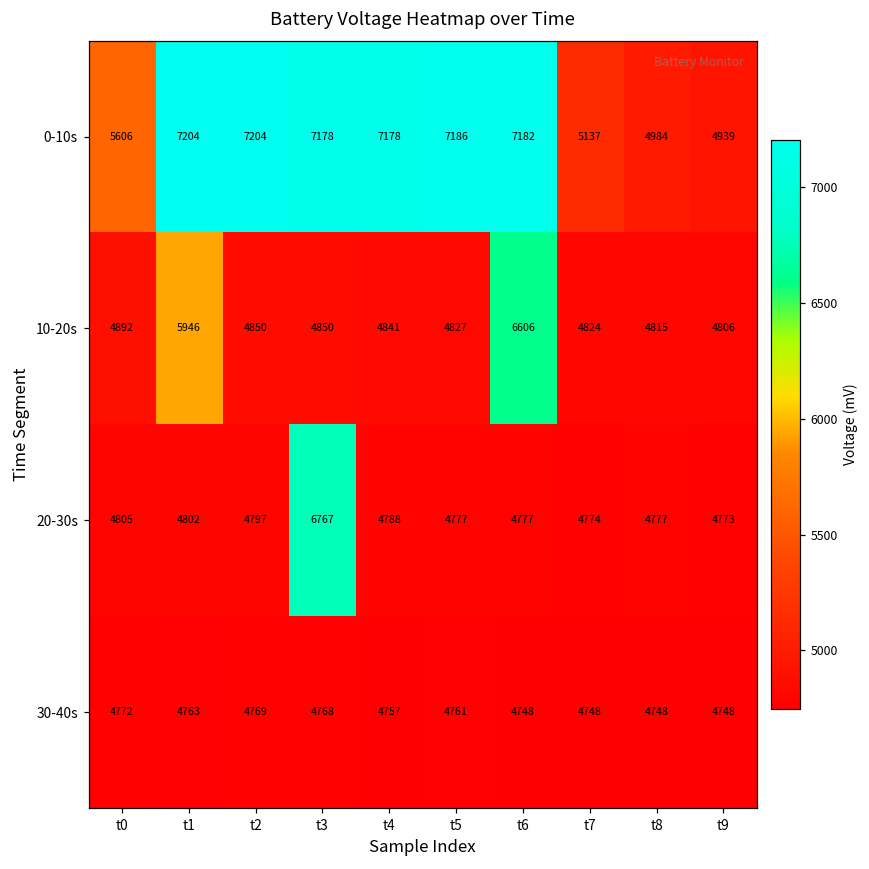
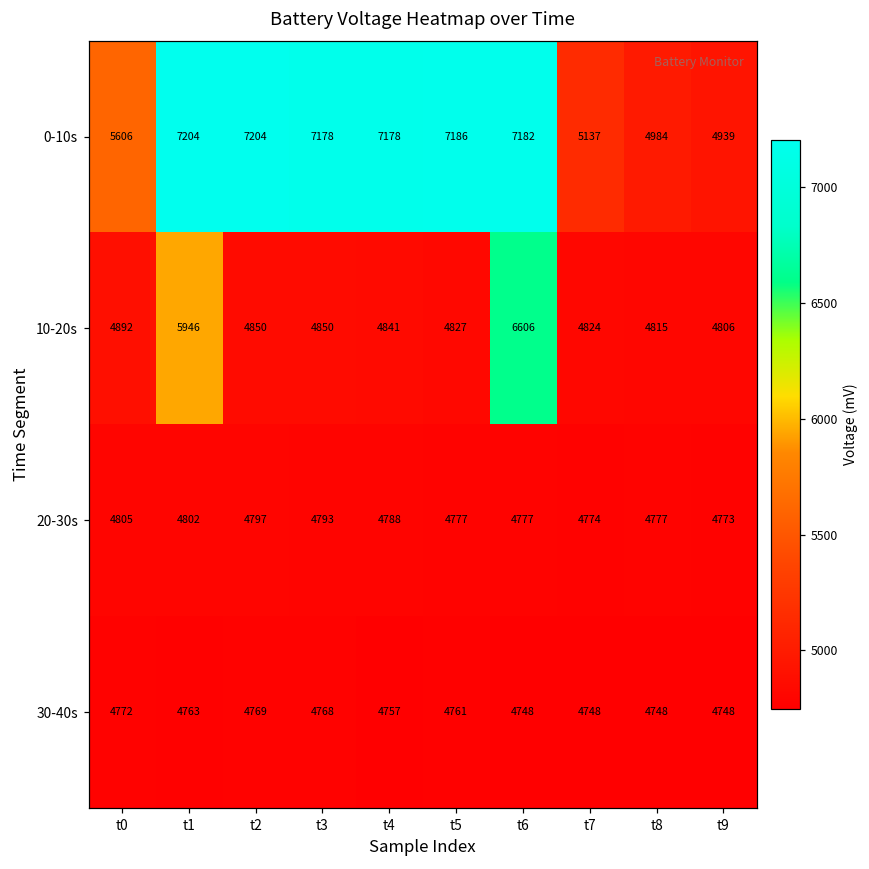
20-30s, t3: 6767 -> 4793
